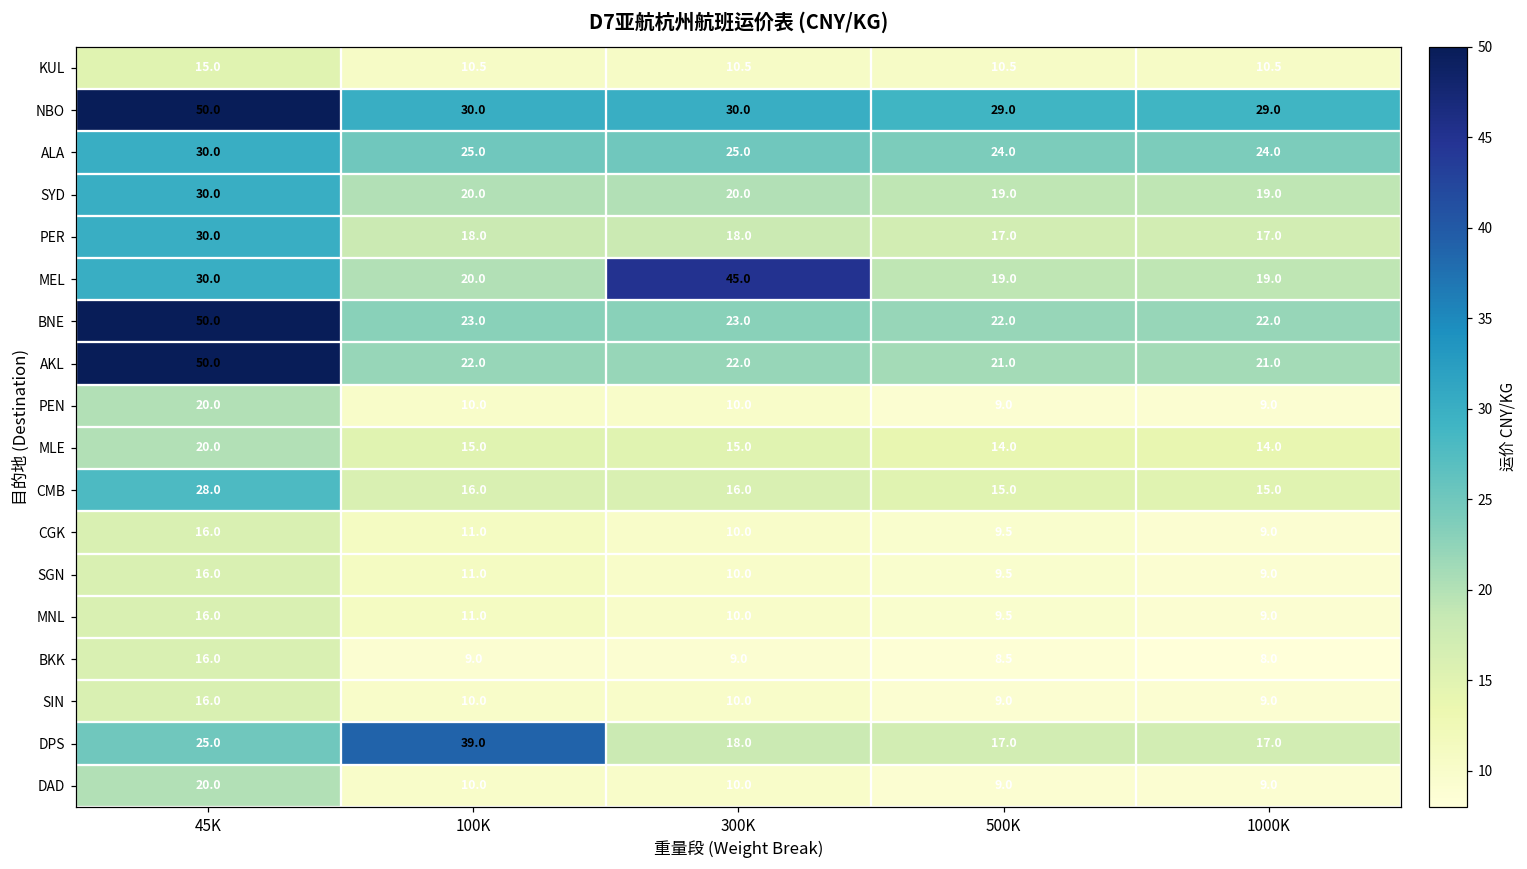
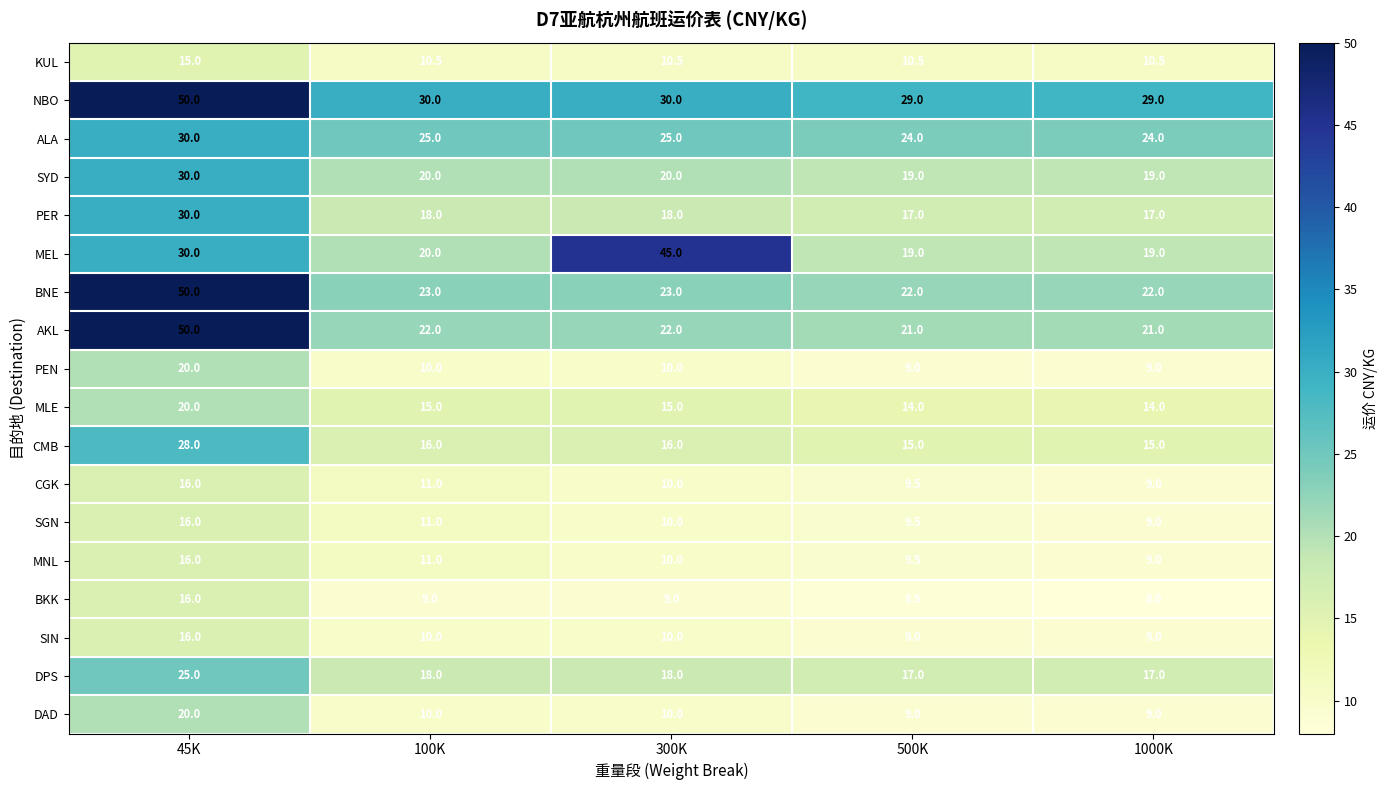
DPS, 100K: 39.0 -> 18.0
